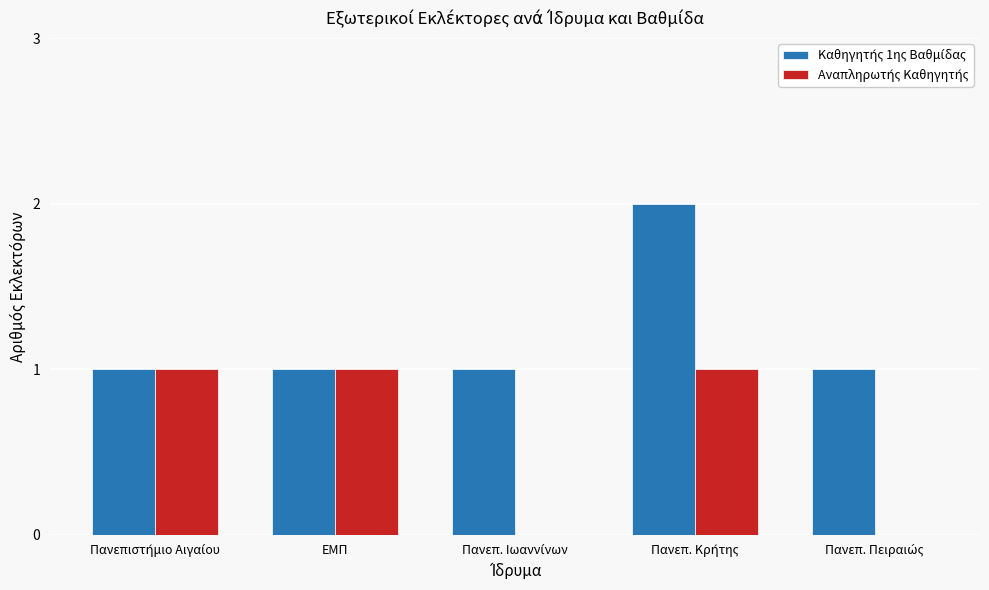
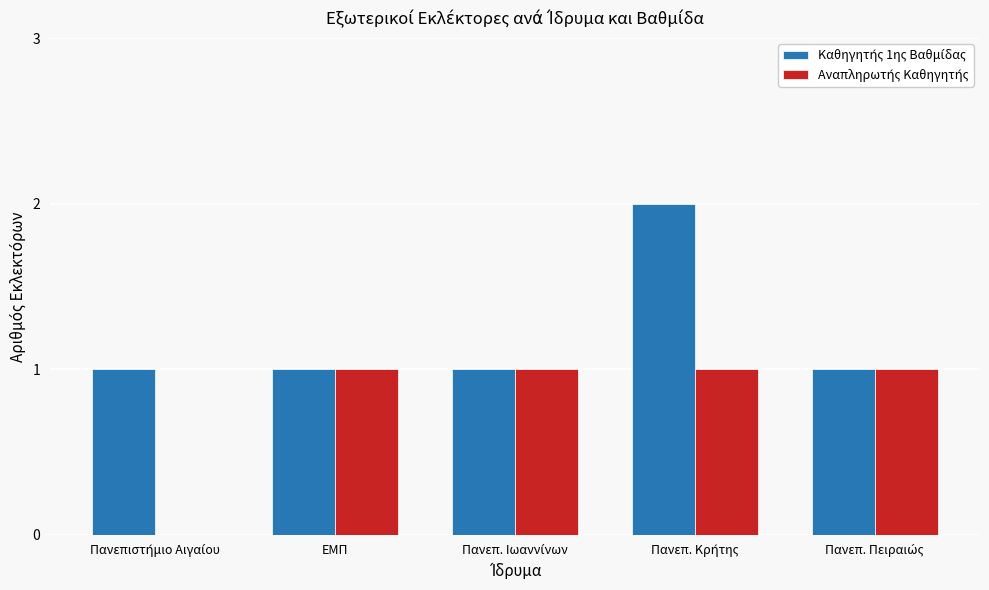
Αναπληρωτής Καθηγητής, Πανεπιστήμιο Αιγαίου: 1 -> 0
Αναπληρωτής Καθηγητής, Πανεπ. Ιωαννίνων: 0 -> 1
Αναπληρωτής Καθηγητής, Πανεπ. Πειραιώς: 0 -> 1
